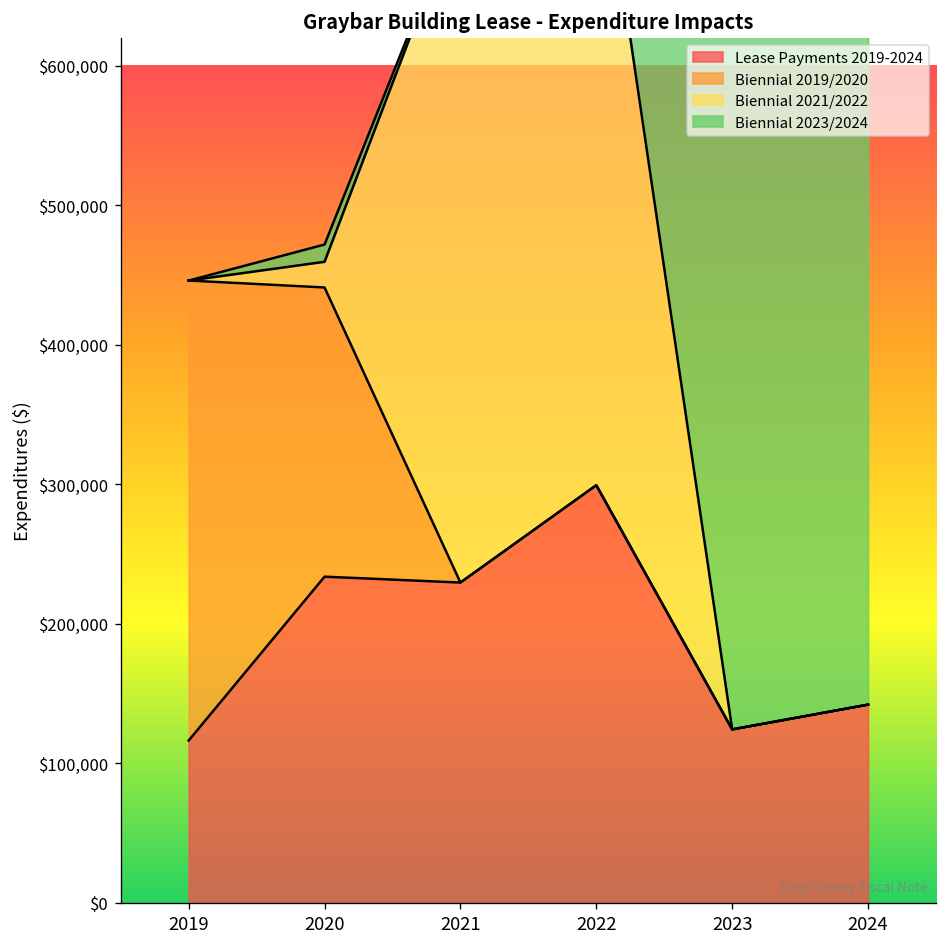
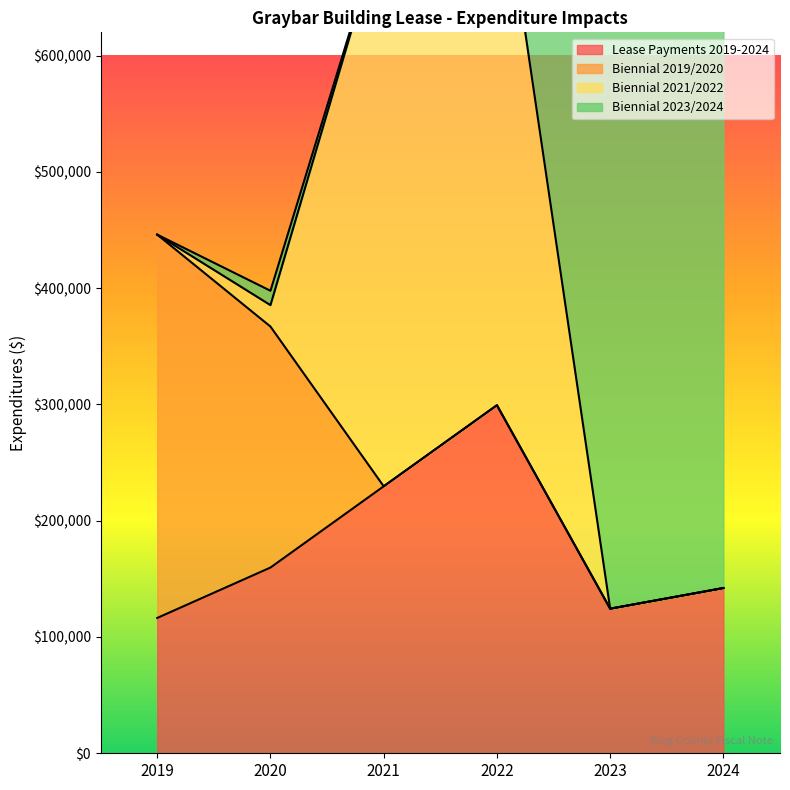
Lease Payments 2019-2024, 2020: $234,000 -> $160,000
